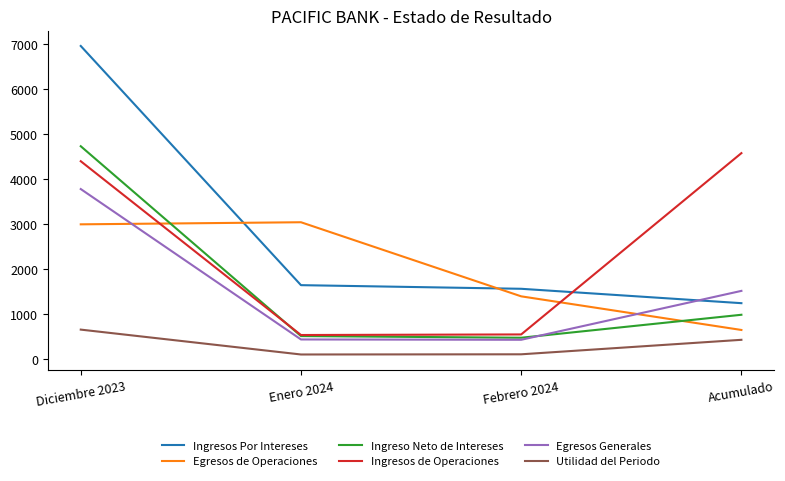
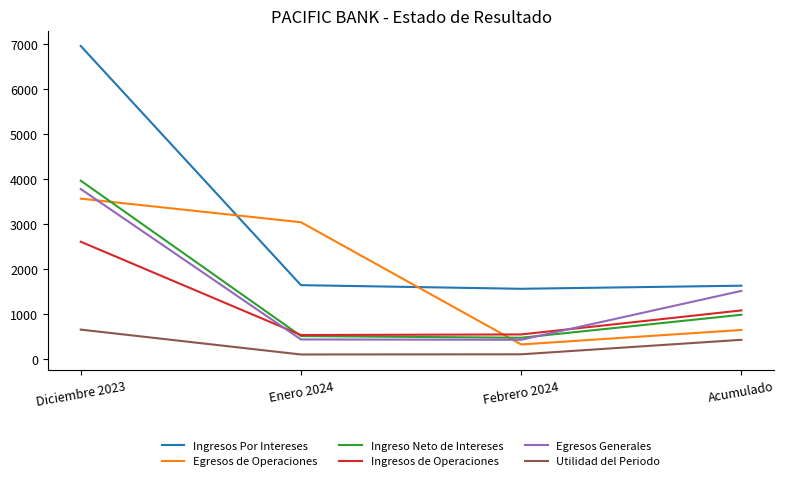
Egresos de Operaciones, Diciembre 2023: 3000 -> 3600
Ingreso Neto de Intereses, Diciembre 2023: 4700 -> 4000
Ingresos de Operaciones, Diciembre 2023: 4400 -> 2600
Egresos de Operaciones, Febrero 2024: 1400 -> 300
Ingresos Por Intereses, Acumulado: 1200 -> 1600
Ingresos de Operaciones, Acumulado: 4600 -> 1100
